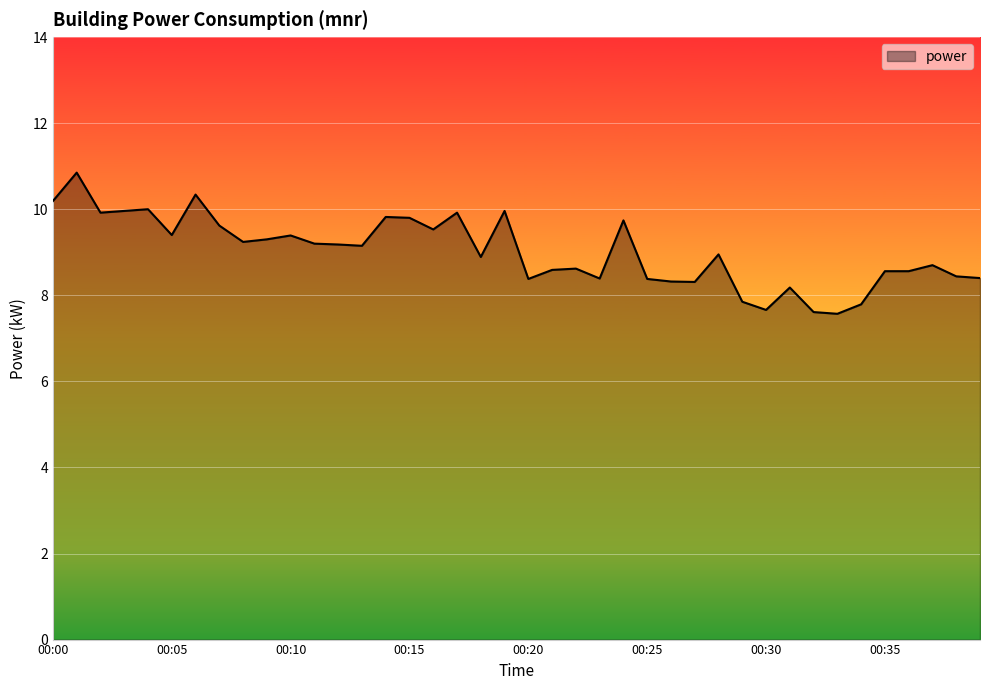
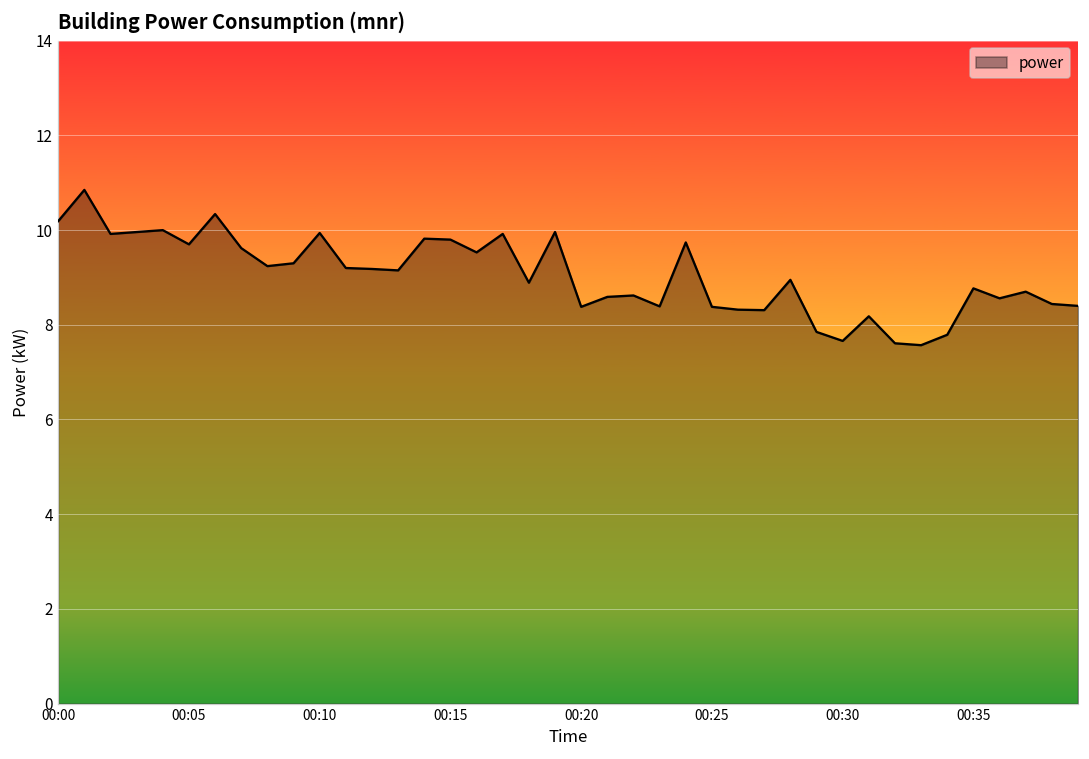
00:05: 9.4 -> 9.7
00:10: 9.4 -> 9.9
00:35: 8.6 -> 8.8
